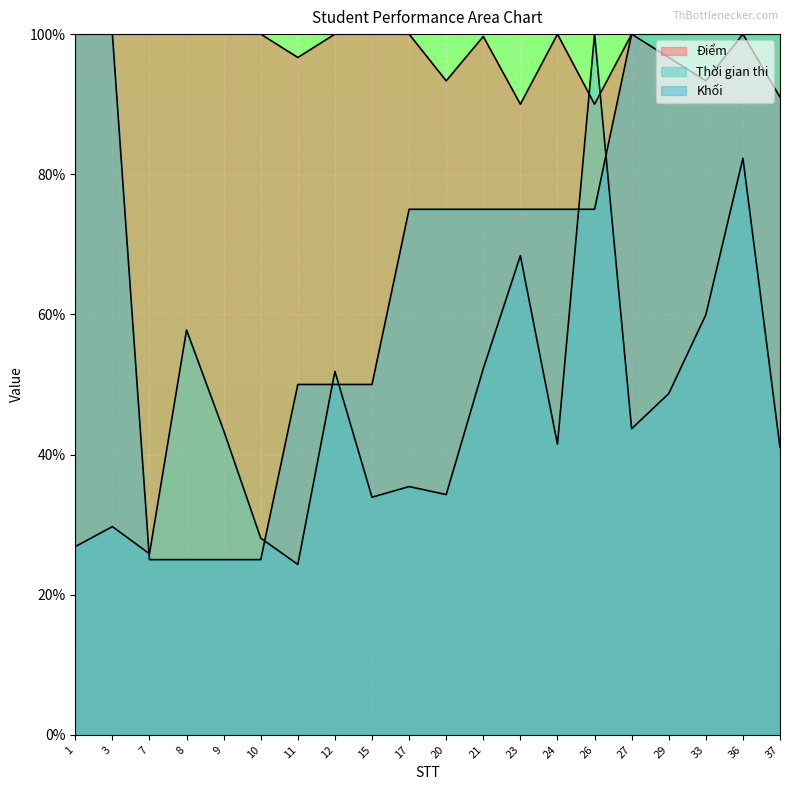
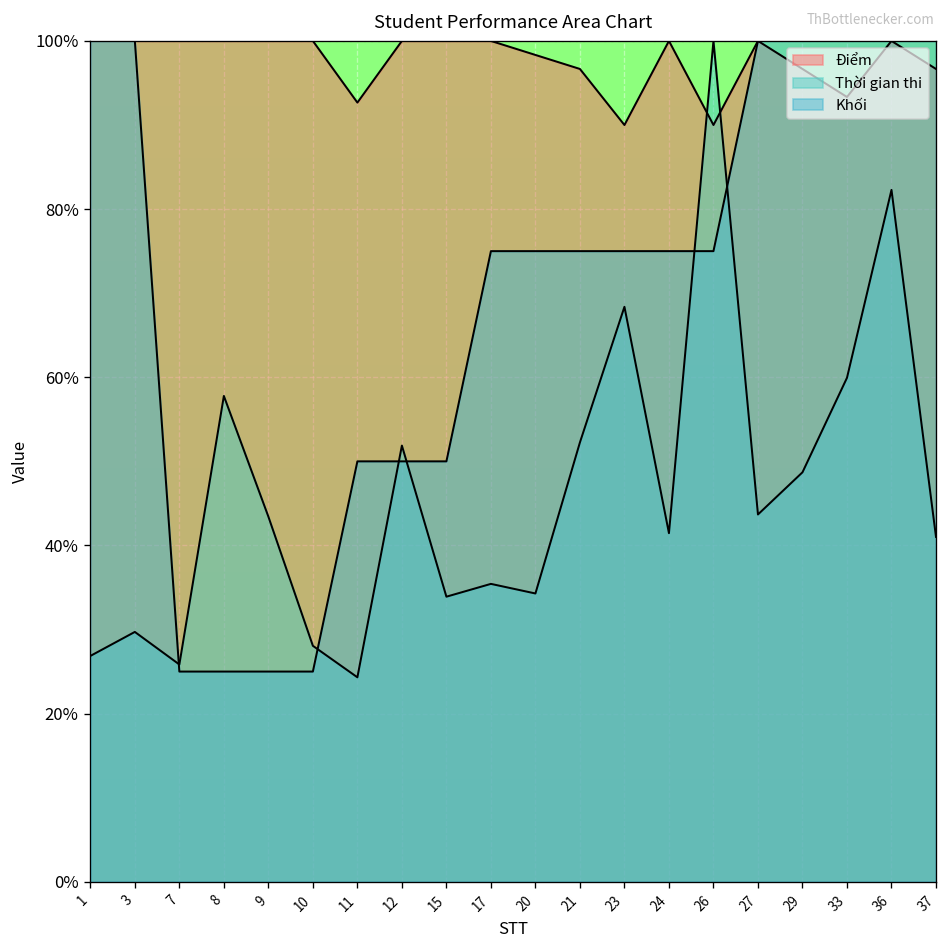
Điểm, 11: 97% -> 93%
Điểm, 20: 93% -> 98%
Điểm, 21: 100% -> 97%
Điểm, 37: 91% -> 97%
